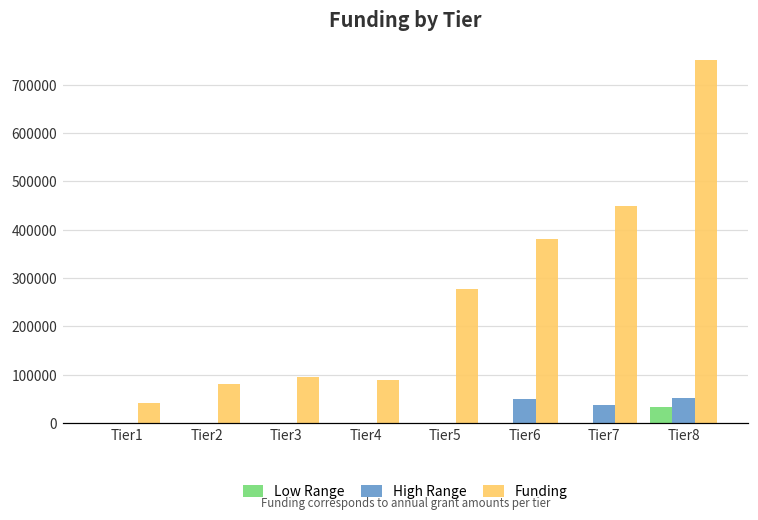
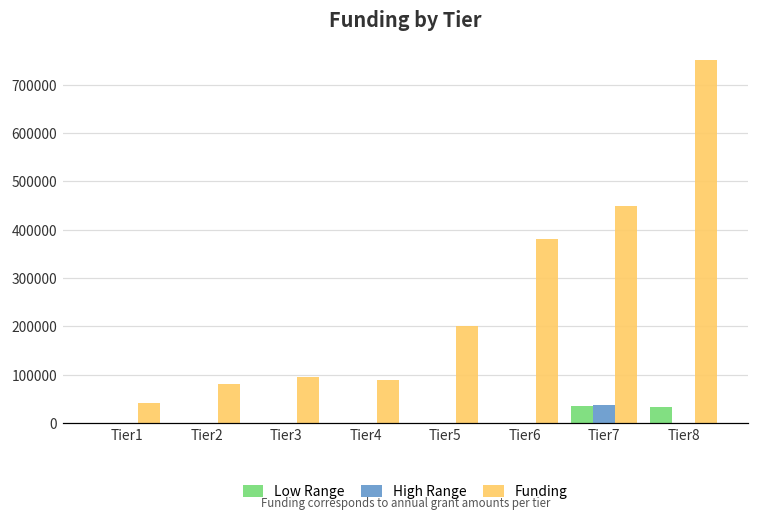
Funding, Tier5: 280000 -> 200000
High Range, Tier6: 50000 -> 0
Low Range, Tier7: 0 -> 30000
High Range, Tier8: 50000 -> 0
